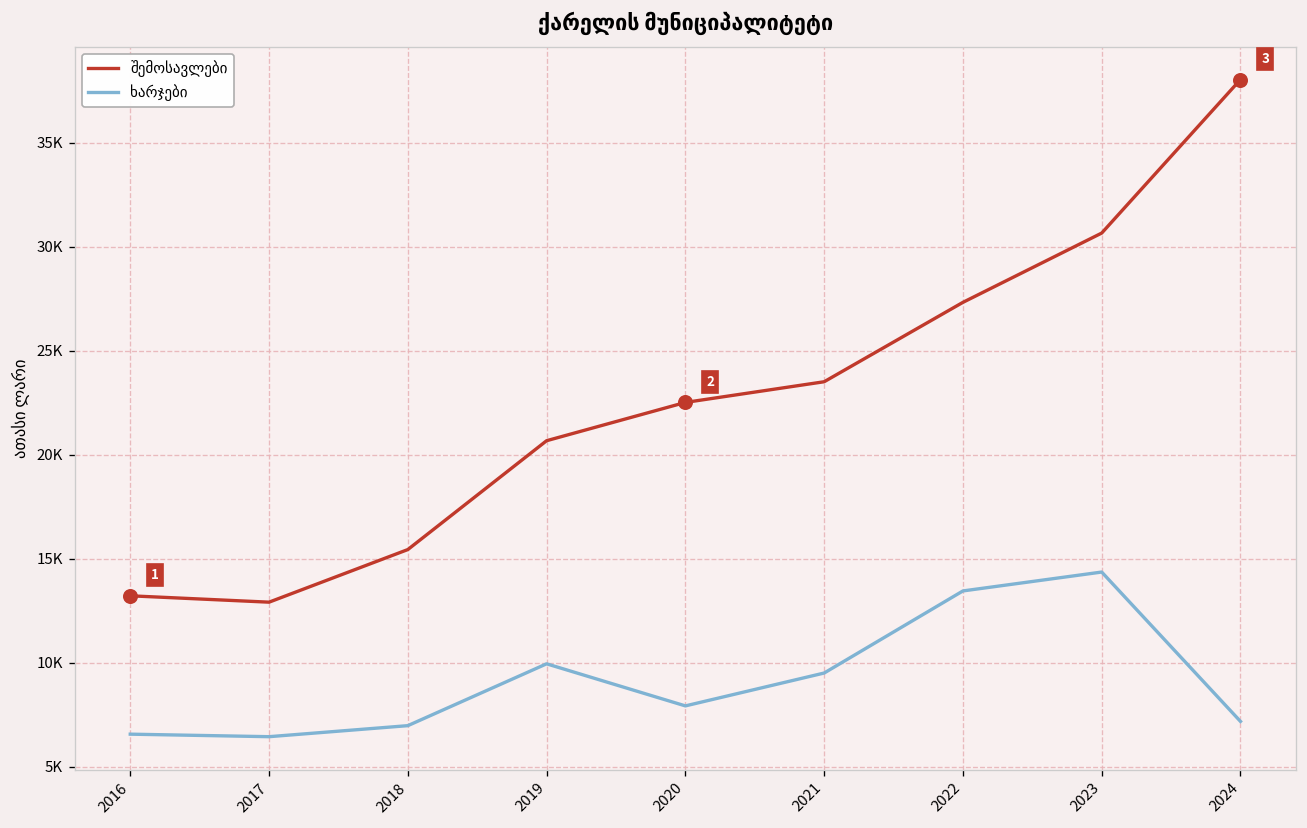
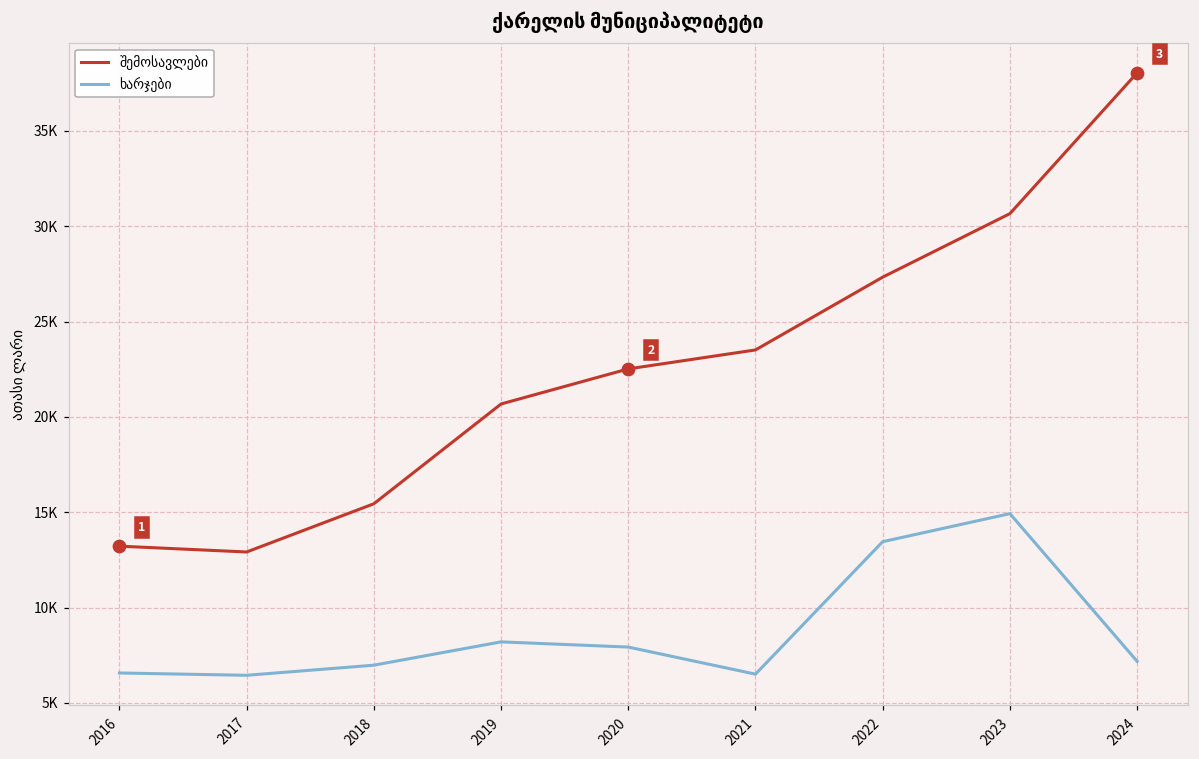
ხარჯები, 2019: 10000 -> 8200
ხარჯები, 2021: 9500 -> 6500
ხარჯები, 2023: 14400 -> 14900
